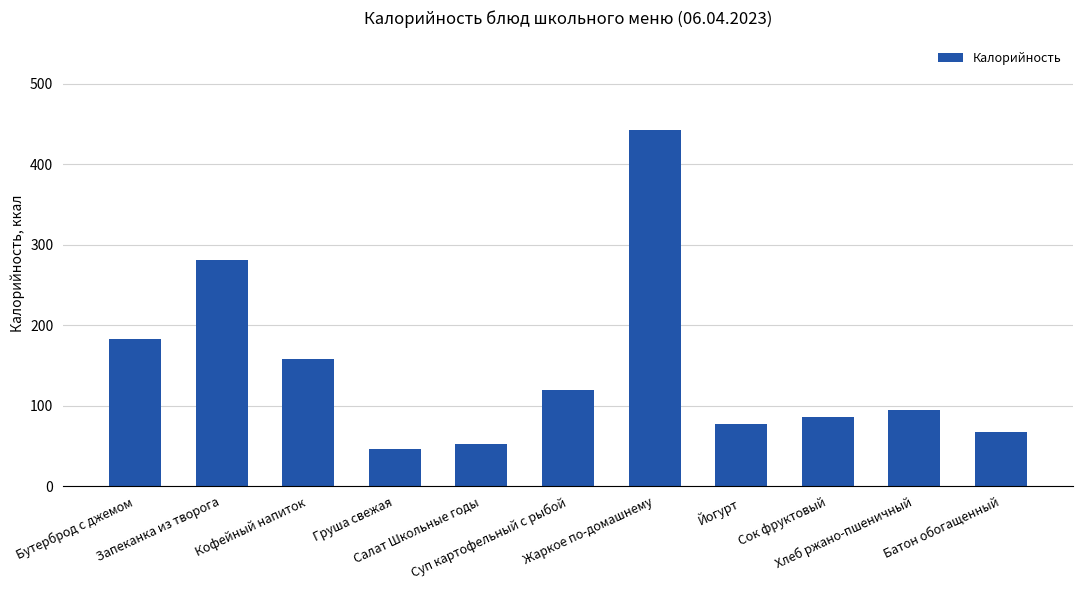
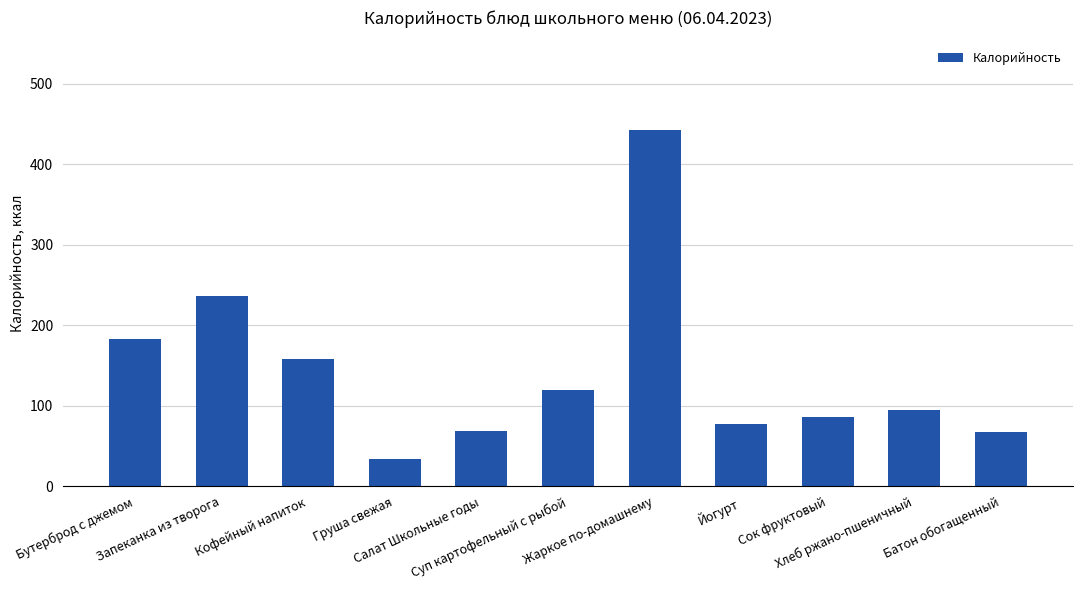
Запеканка из творога: 280 -> 240
Груша свежая: 50 -> 30
Салат Школьные годы: 50 -> 70
